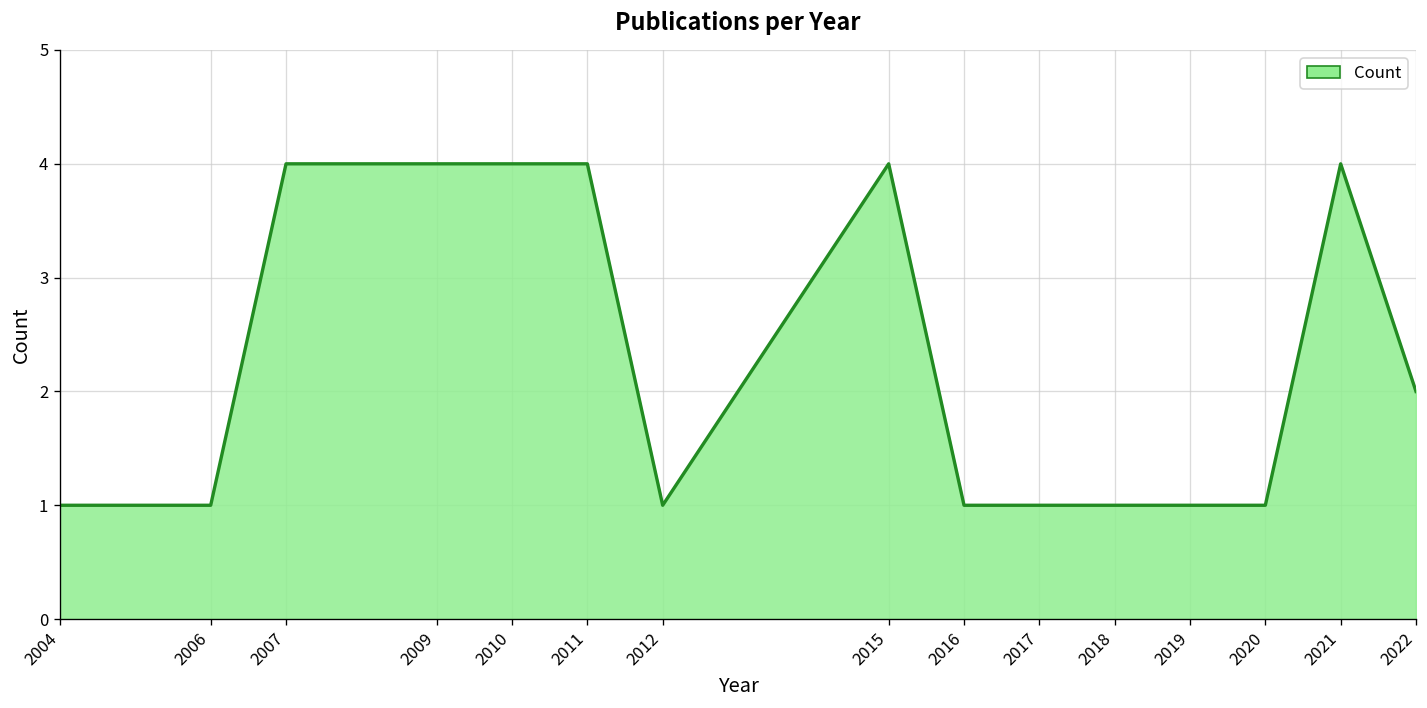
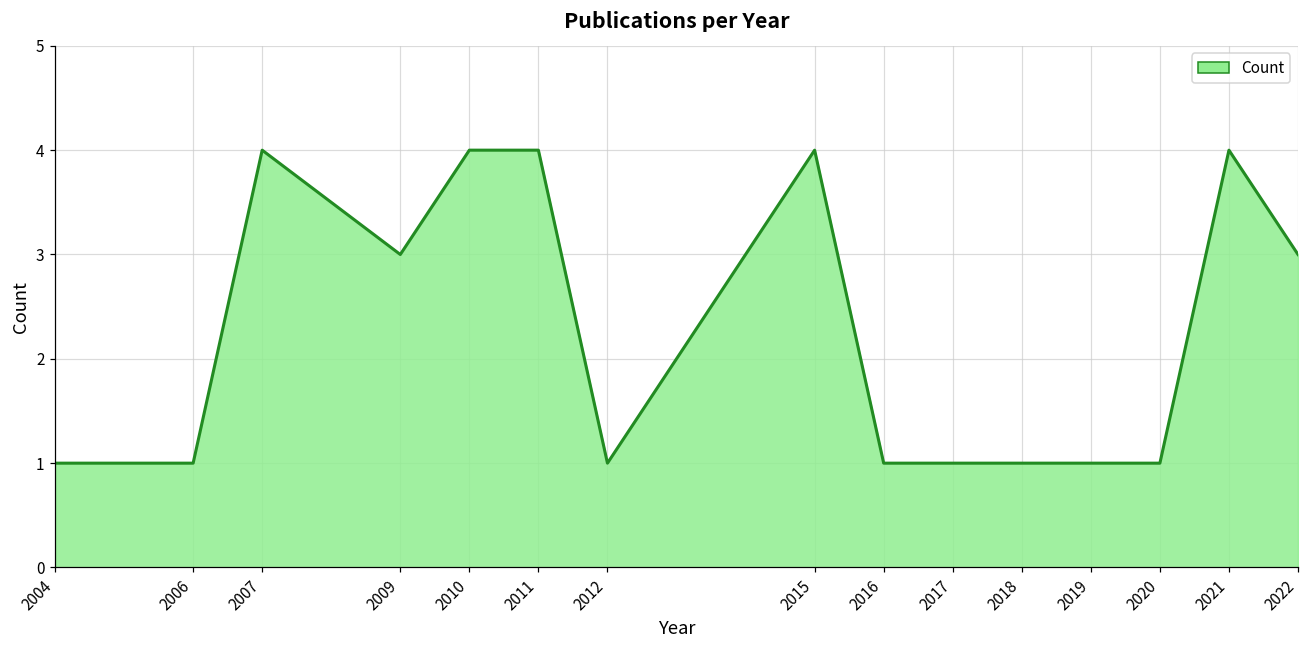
2009: 4 -> 3
2022: 2 -> 3
